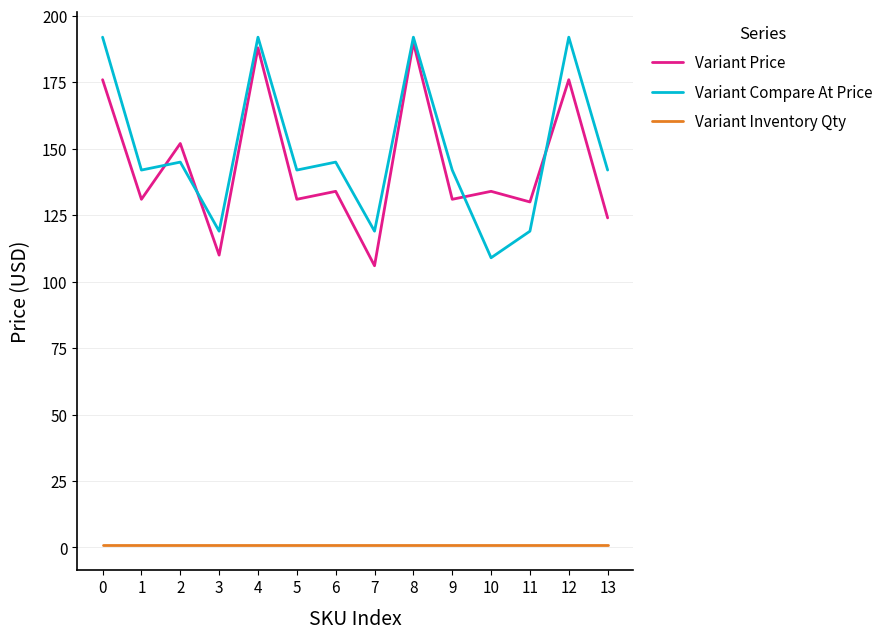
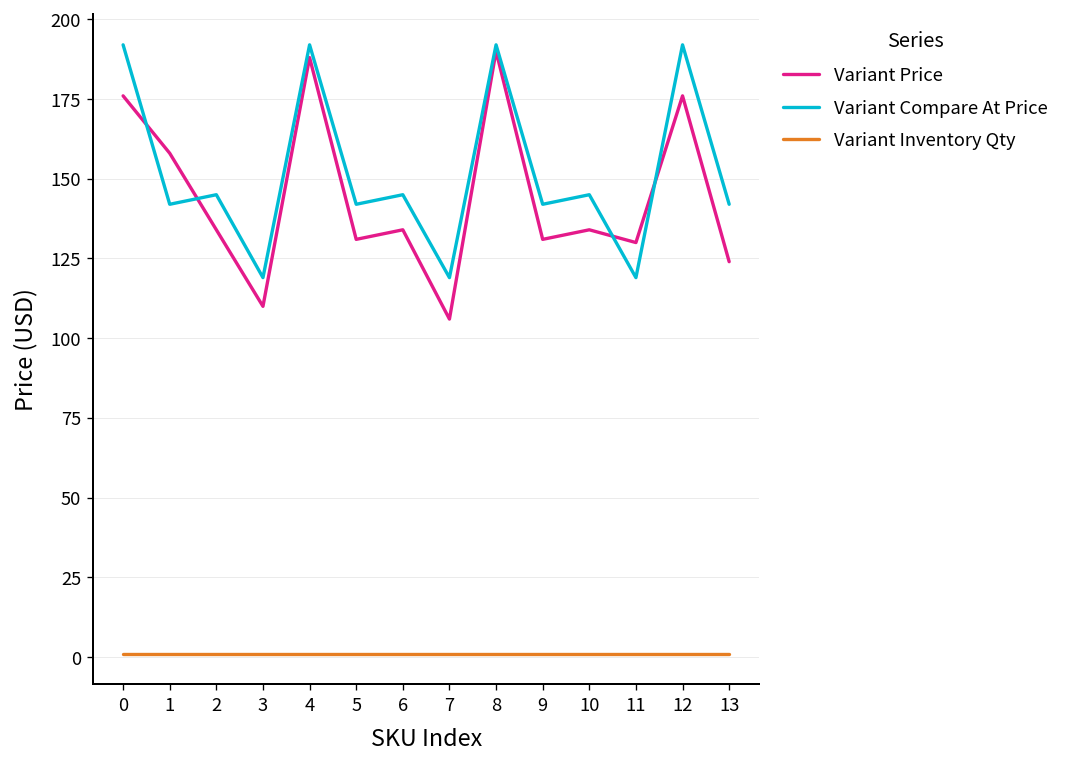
Variant Price, 1: 131 -> 158
Variant Price, 2: 152 -> 134
Variant Compare At Price, 10: 109 -> 145
